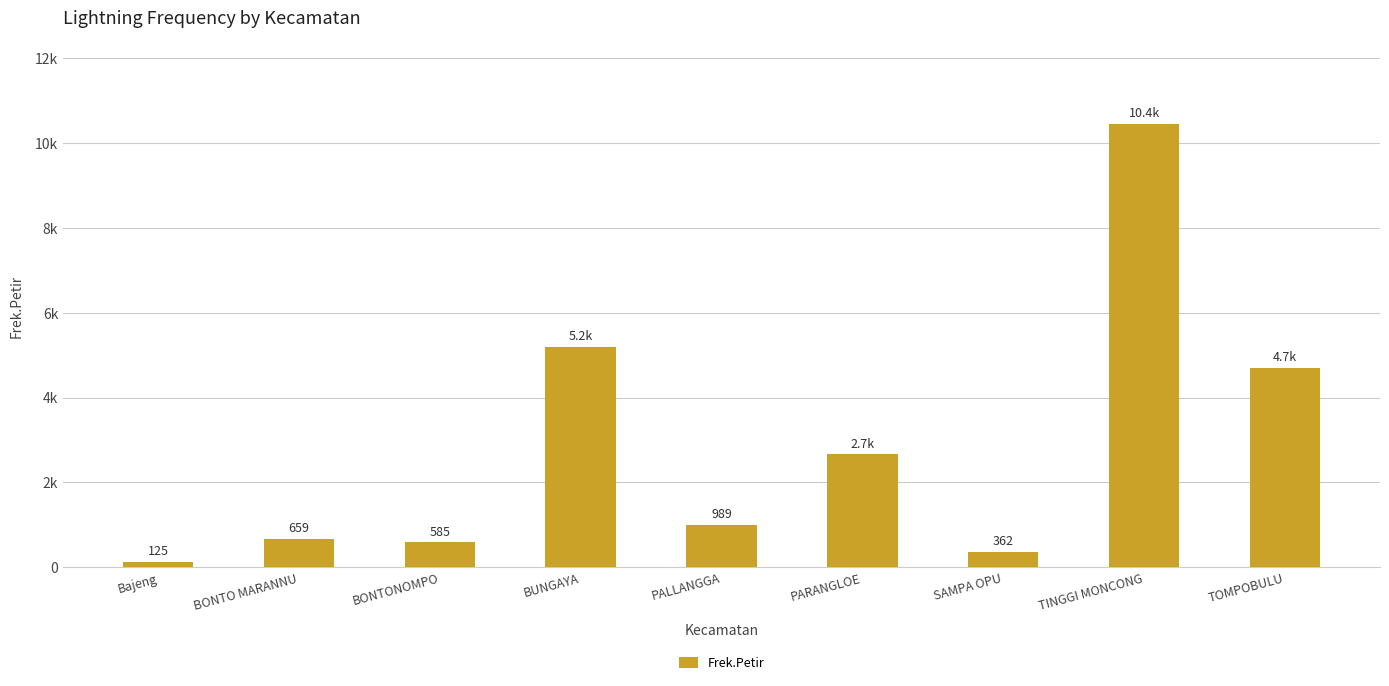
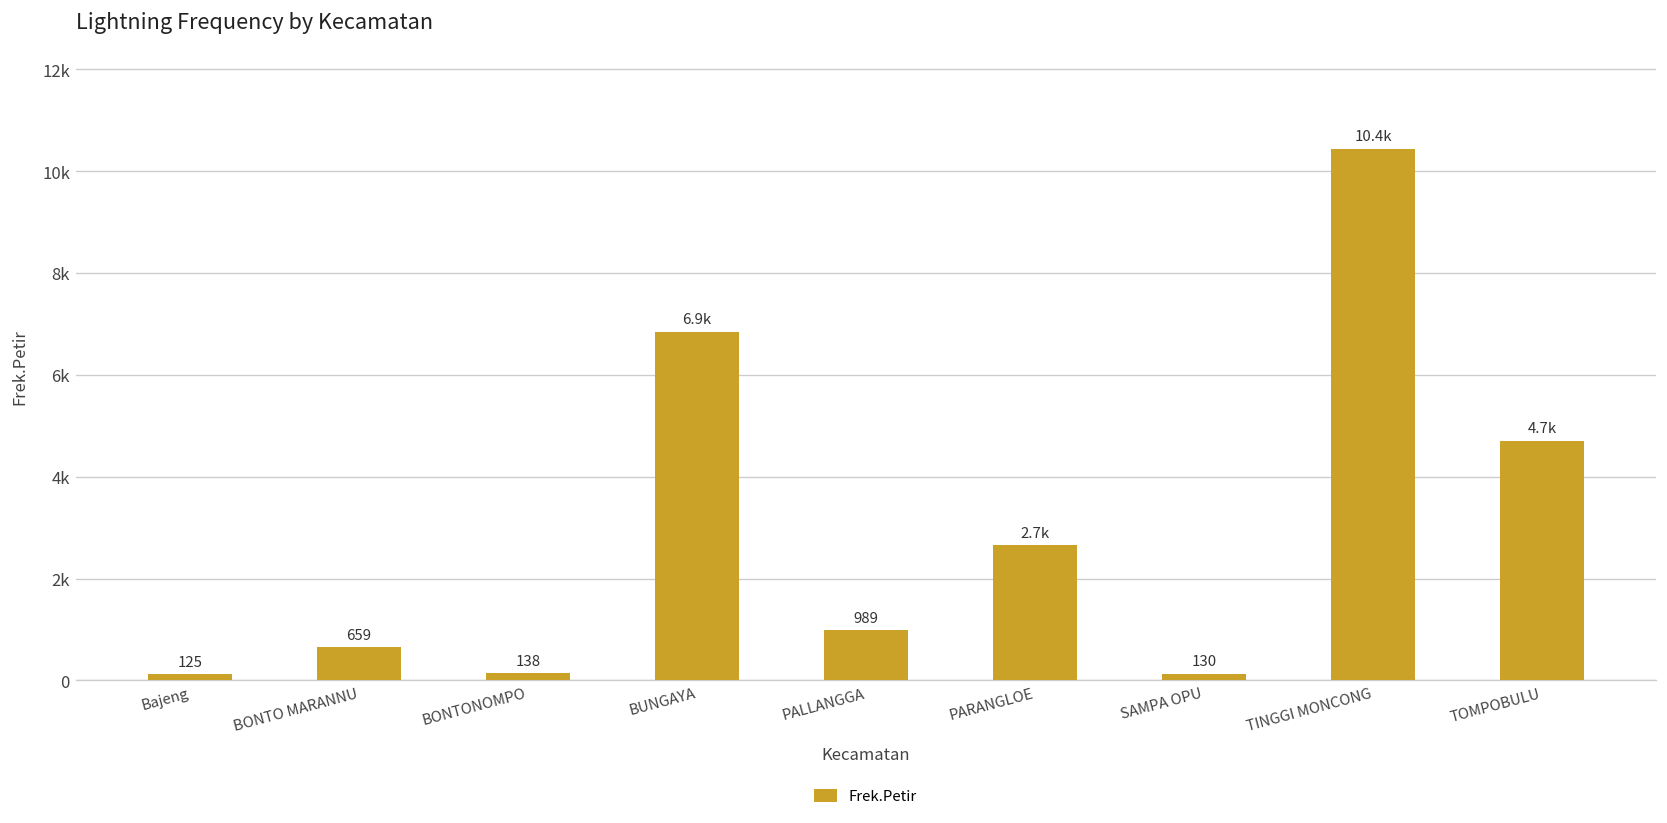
BONTONOMPO: 585 -> 138
BUNGAYA: 5.2k -> 6.9k
SAMPA OPU: 362 -> 130
